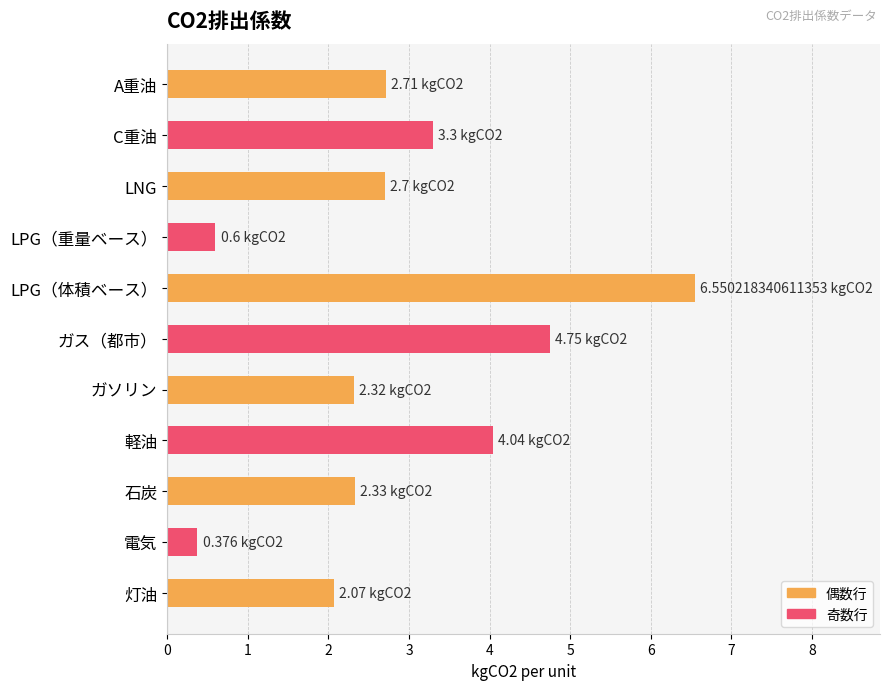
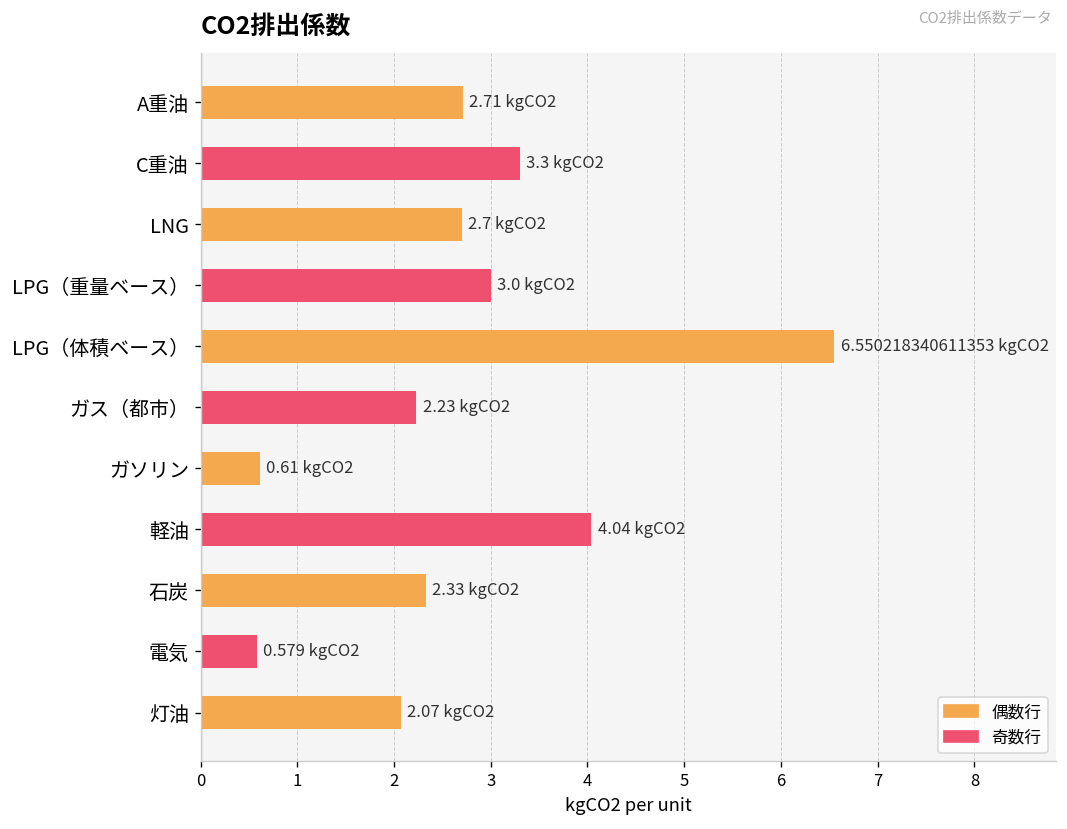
LPG（重量ベース）: 0.6 -> 3.0
ガス（都市）: 4.75 -> 2.23
ガソリン: 2.32 -> 0.61
電気: 0.376 -> 0.579
